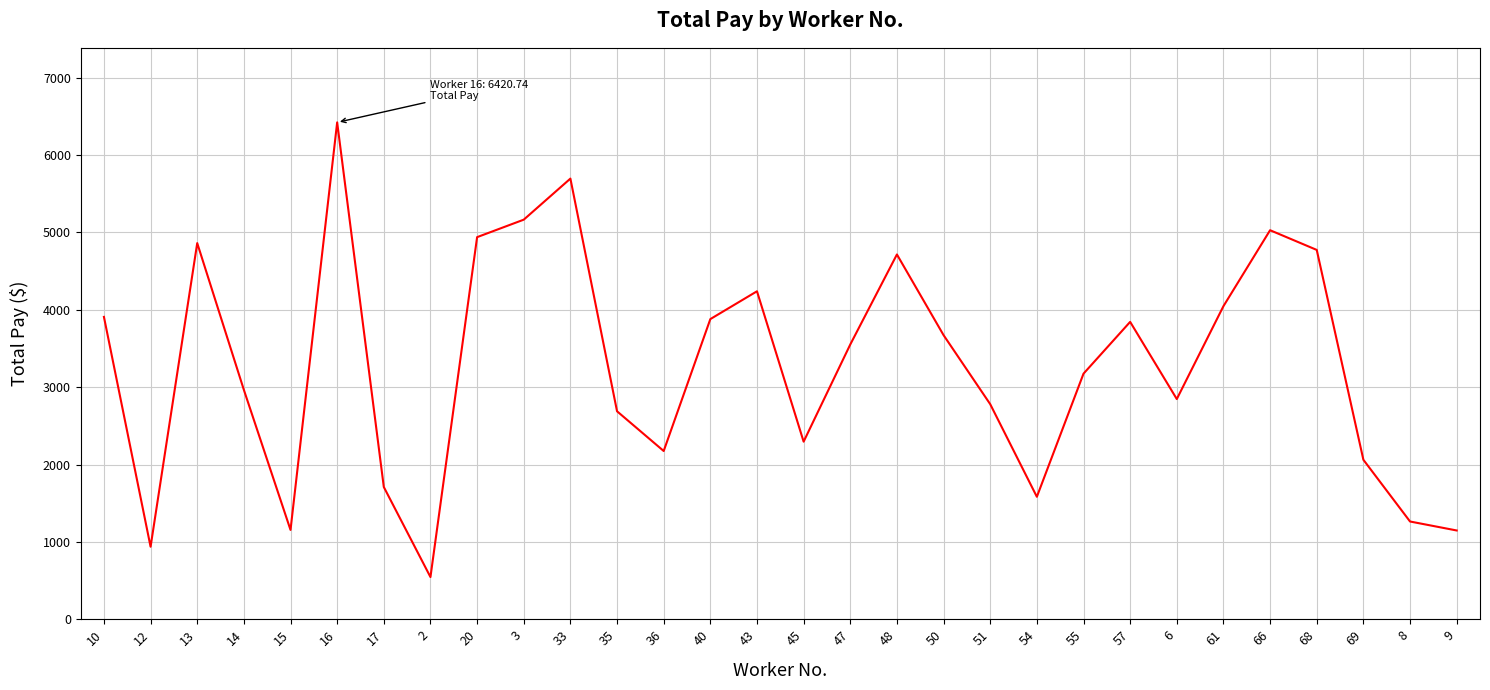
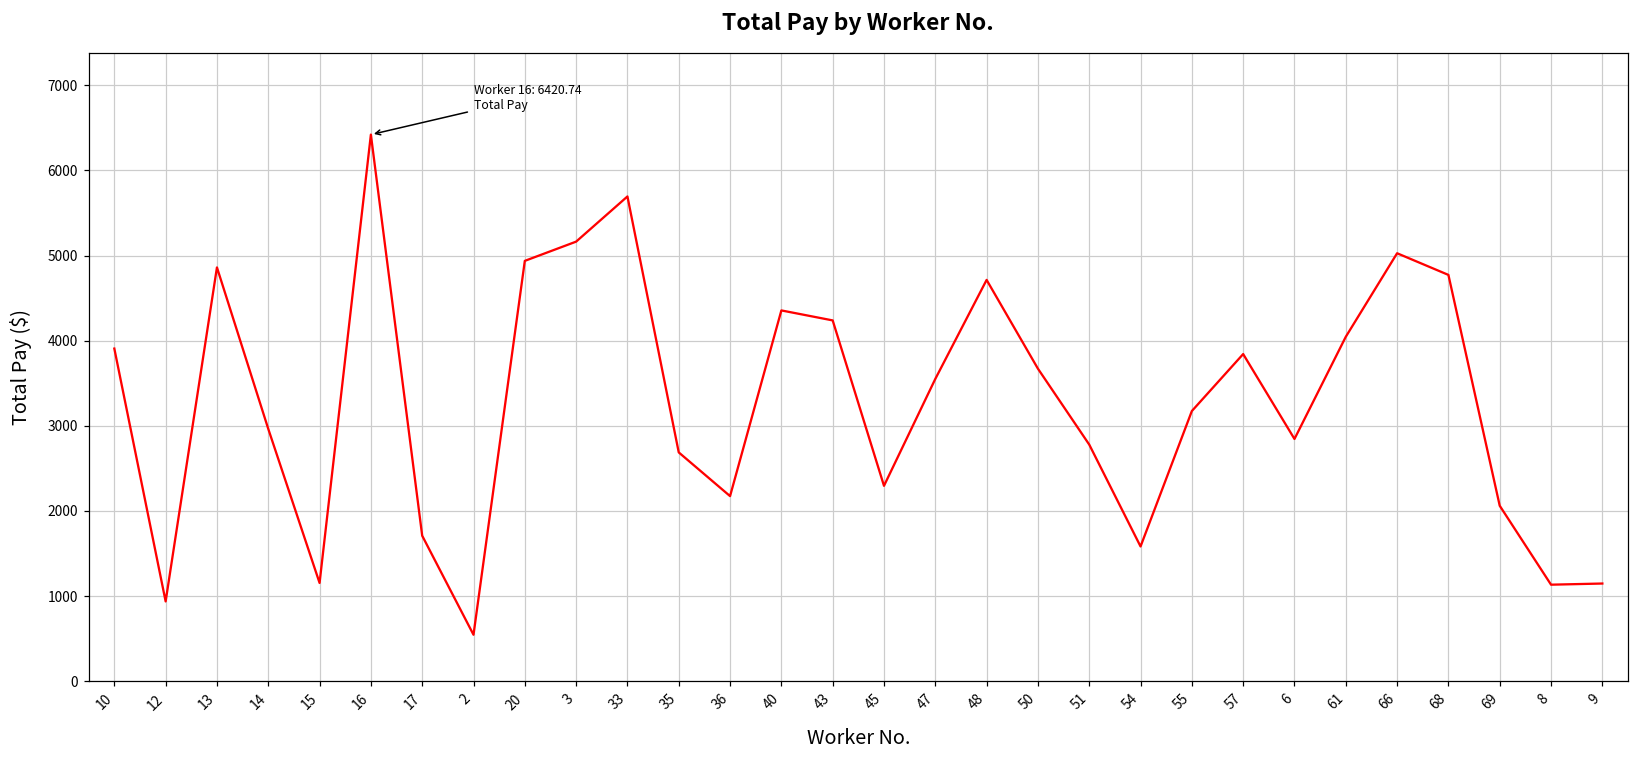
40: 3900 -> 4400
8: 1300 -> 1100
